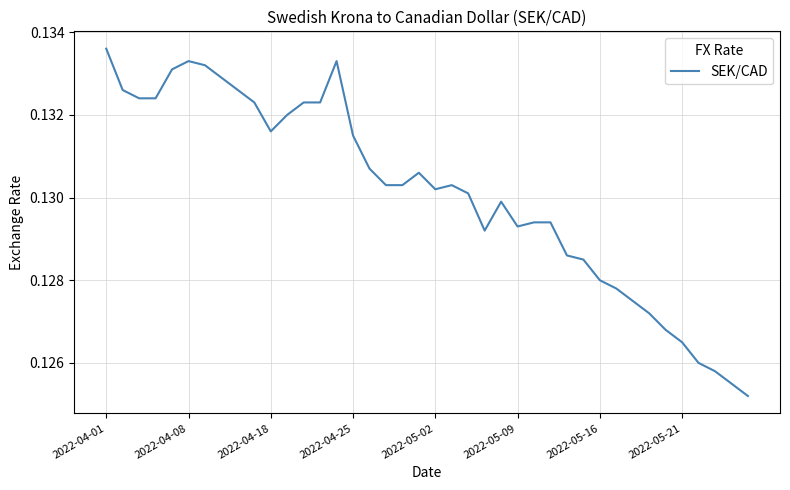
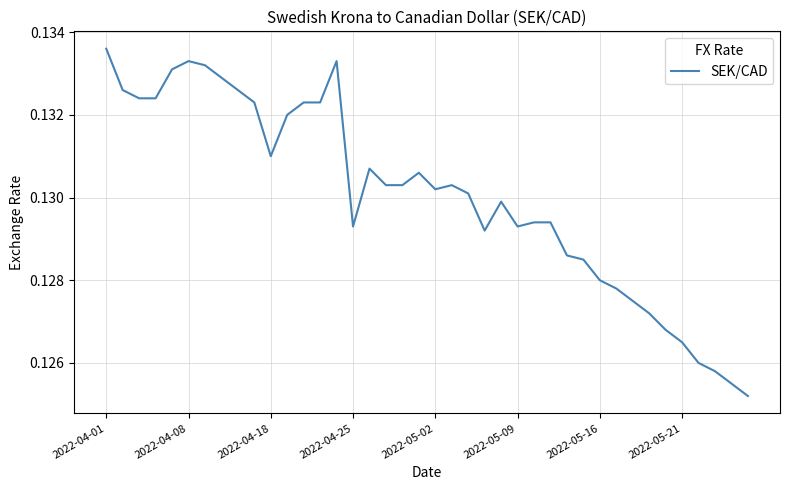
2022-04-18: 0.1316 -> 0.1310
2022-04-25: 0.1315 -> 0.1293
